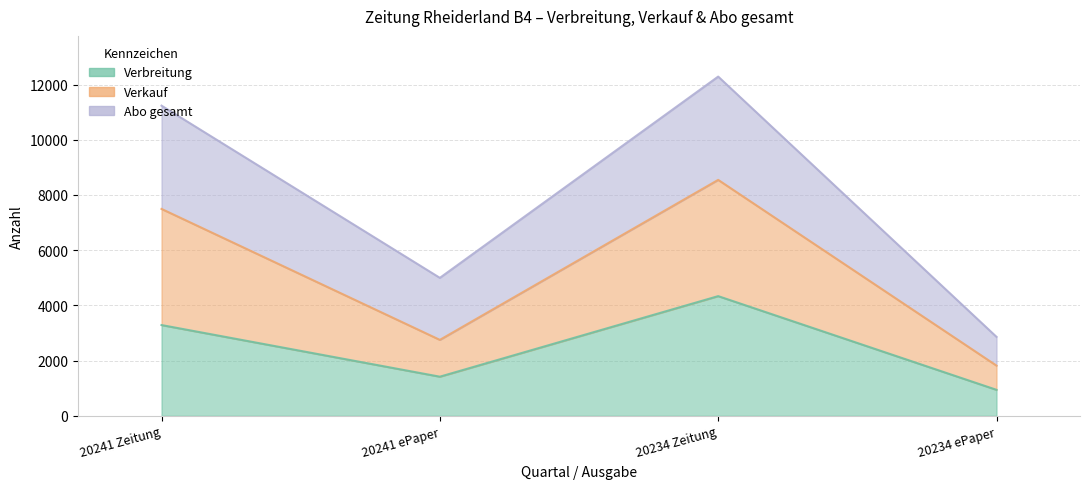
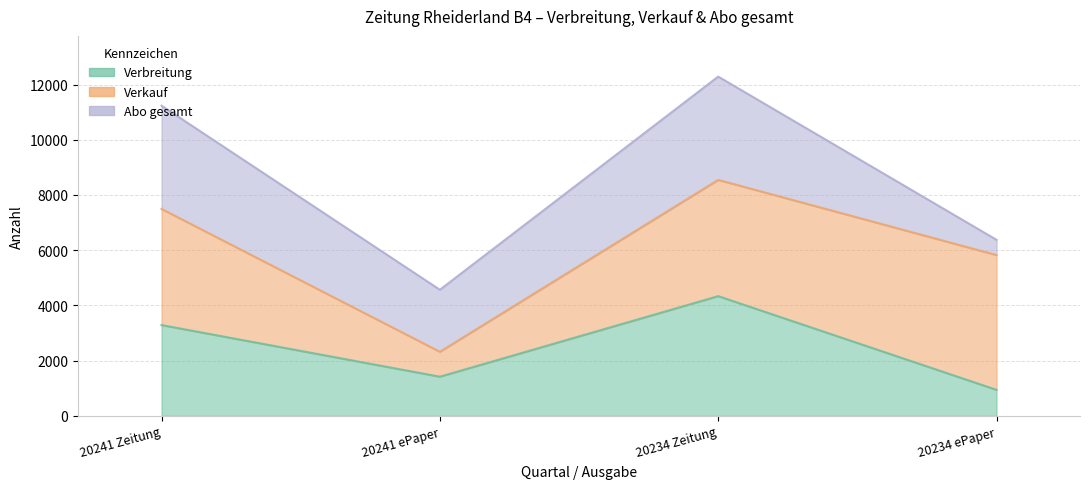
Verkauf, 20241 ePaper: 1300 -> 900
Verkauf, 20234 ePaper: 900 -> 4900
Abo gesamt, 20234 ePaper: 1000 -> 600
